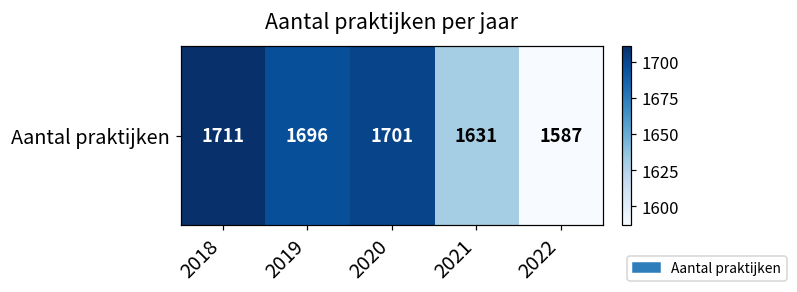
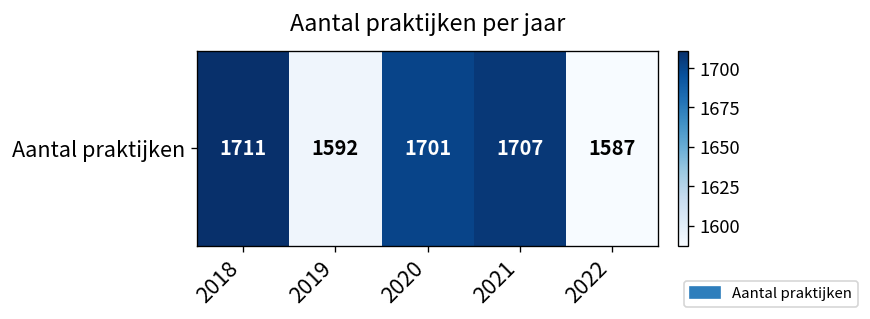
Aantal praktijken, 2019: 1696 -> 1592
Aantal praktijken, 2021: 1631 -> 1707
